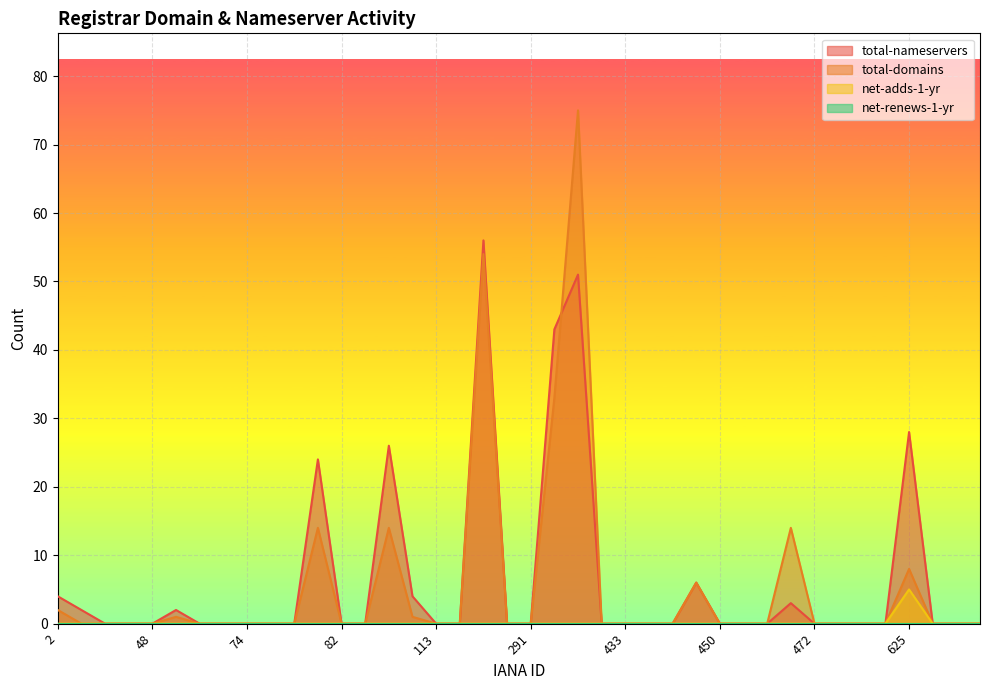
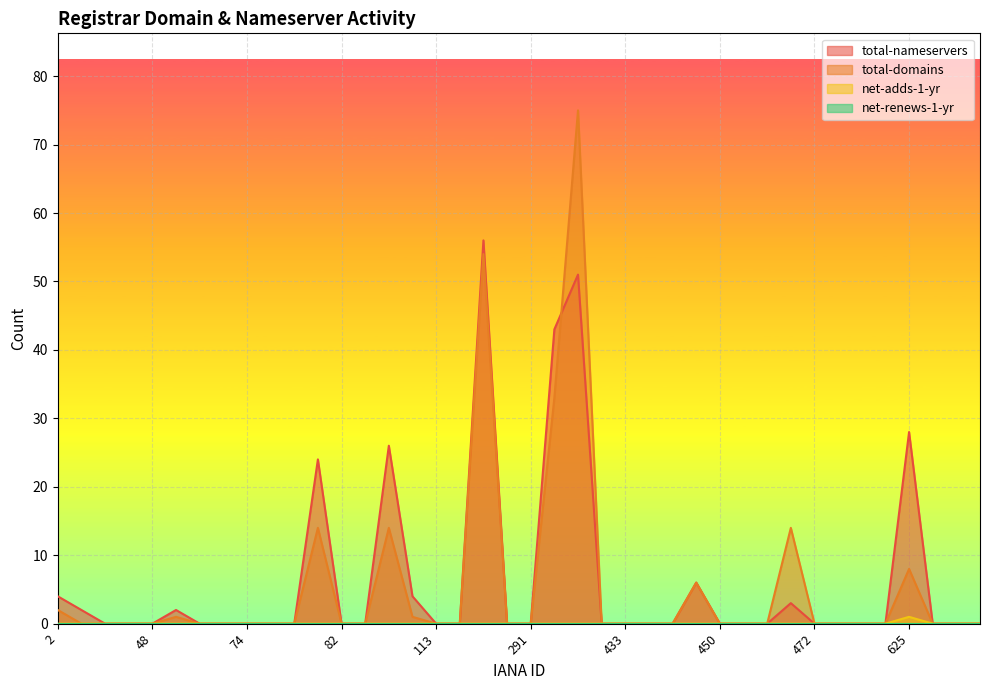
net-adds-1-yr, 625: 5 -> 1
